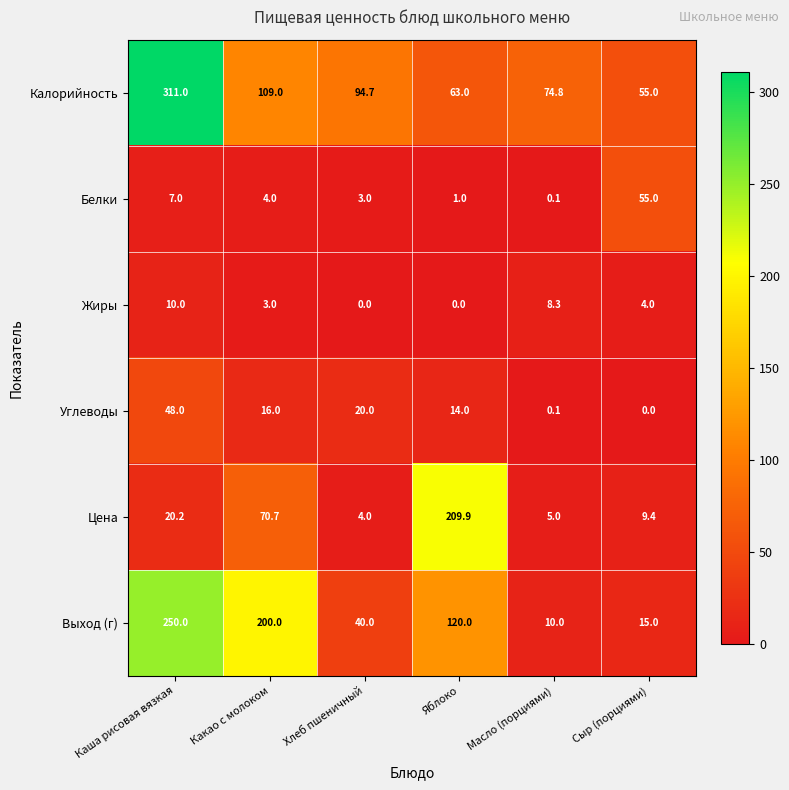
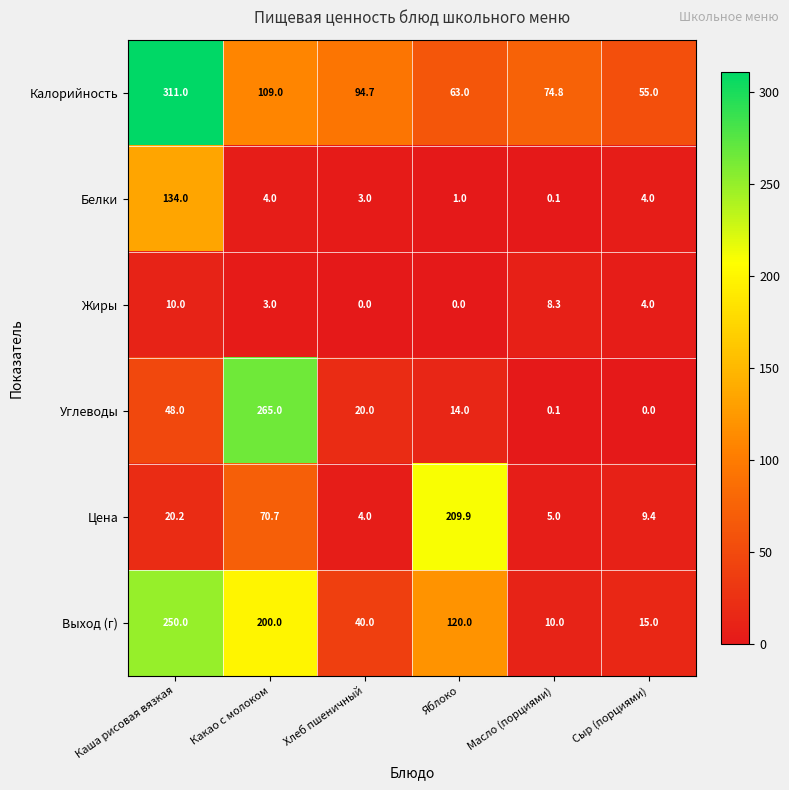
Белки, Каша рисовая вязкая: 7.0 -> 134.0
Белки, Сыр (порциями): 55.0 -> 4.0
Углеводы, Какао с молоком: 16.0 -> 265.0
